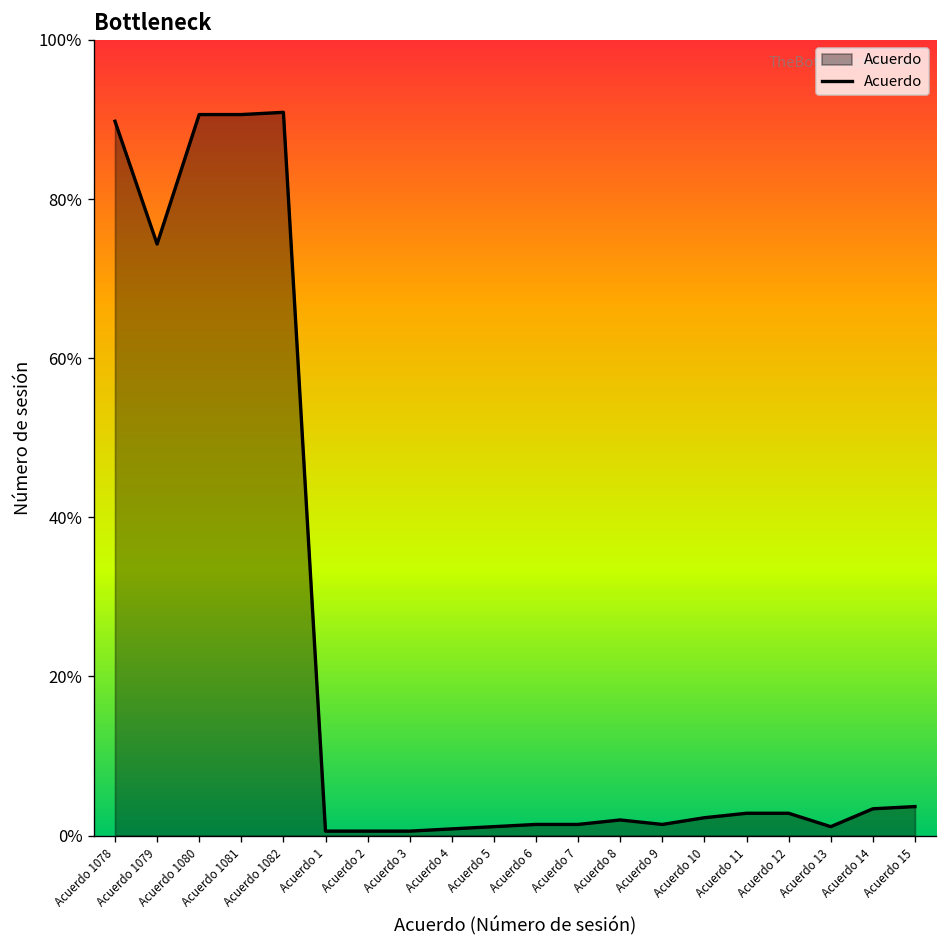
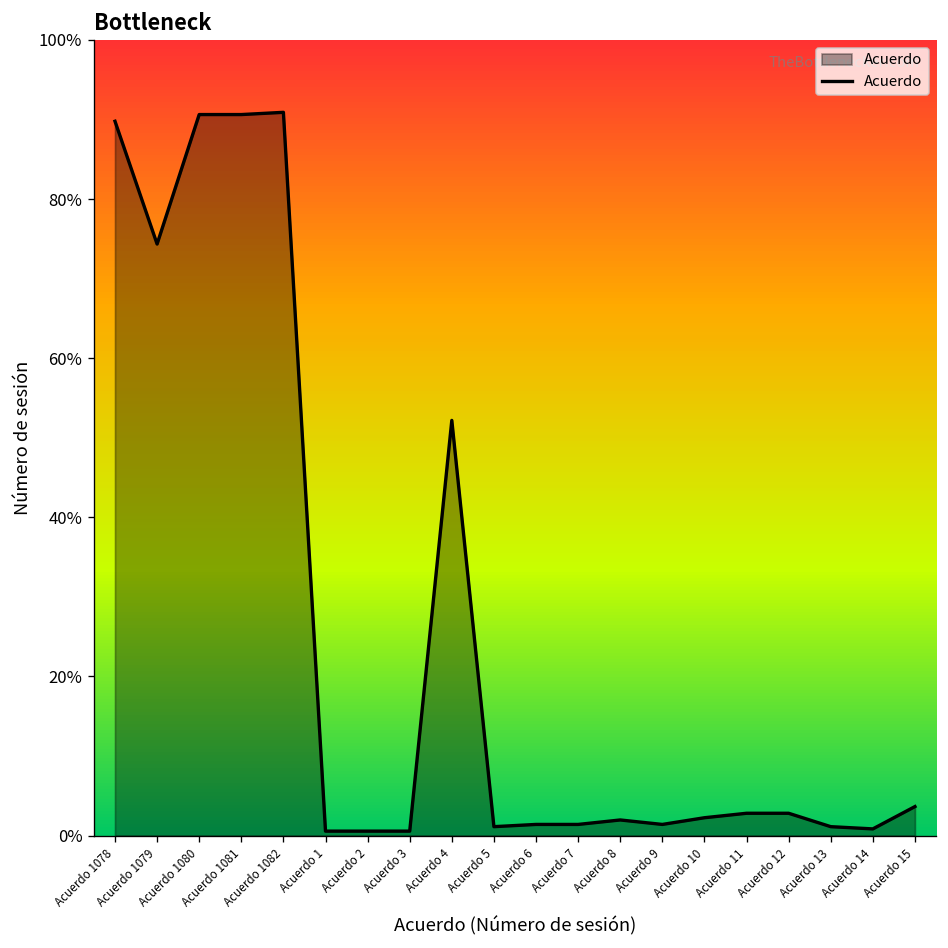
Acuerdo 4: 1% -> 52%
Acuerdo 14: 3% -> 1%
